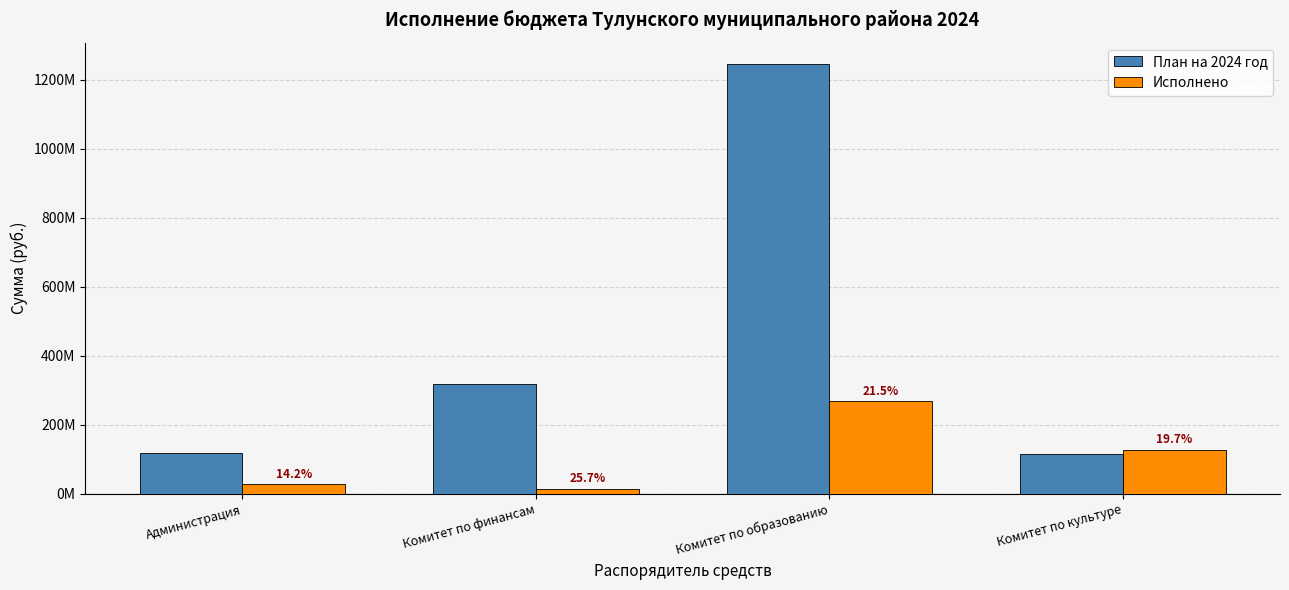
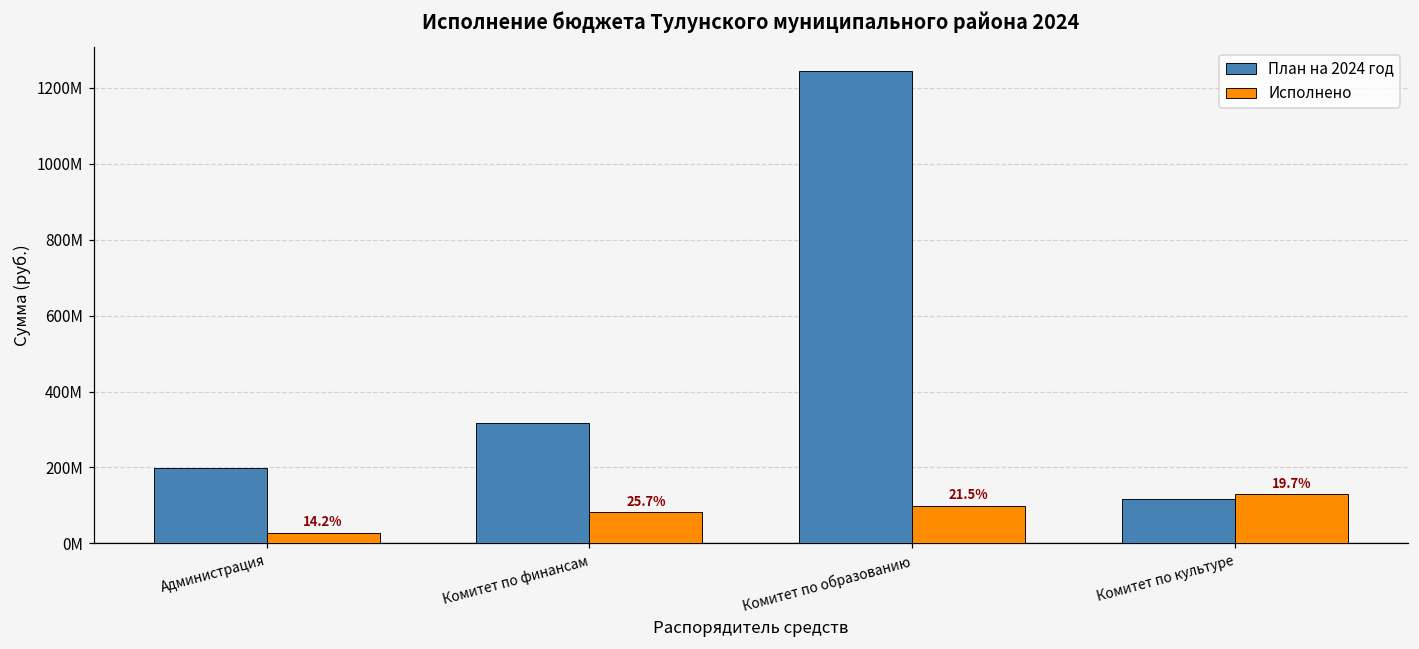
План на 2024 год, Администрация: 120000000 -> 200000000
Исполнено, Комитет по финансам: 10000000 -> 80000000
Исполнено, Комитет по образованию: 270000000 -> 100000000
